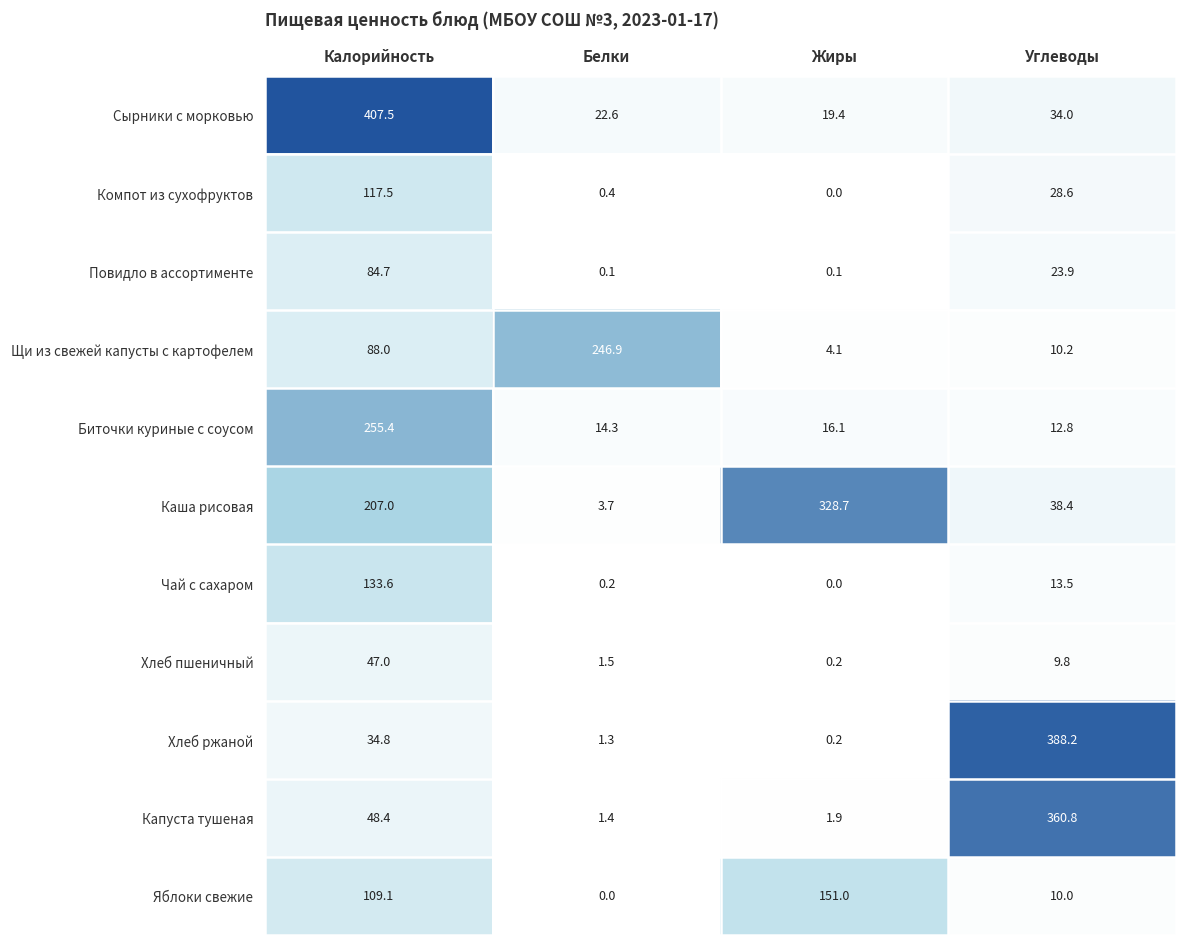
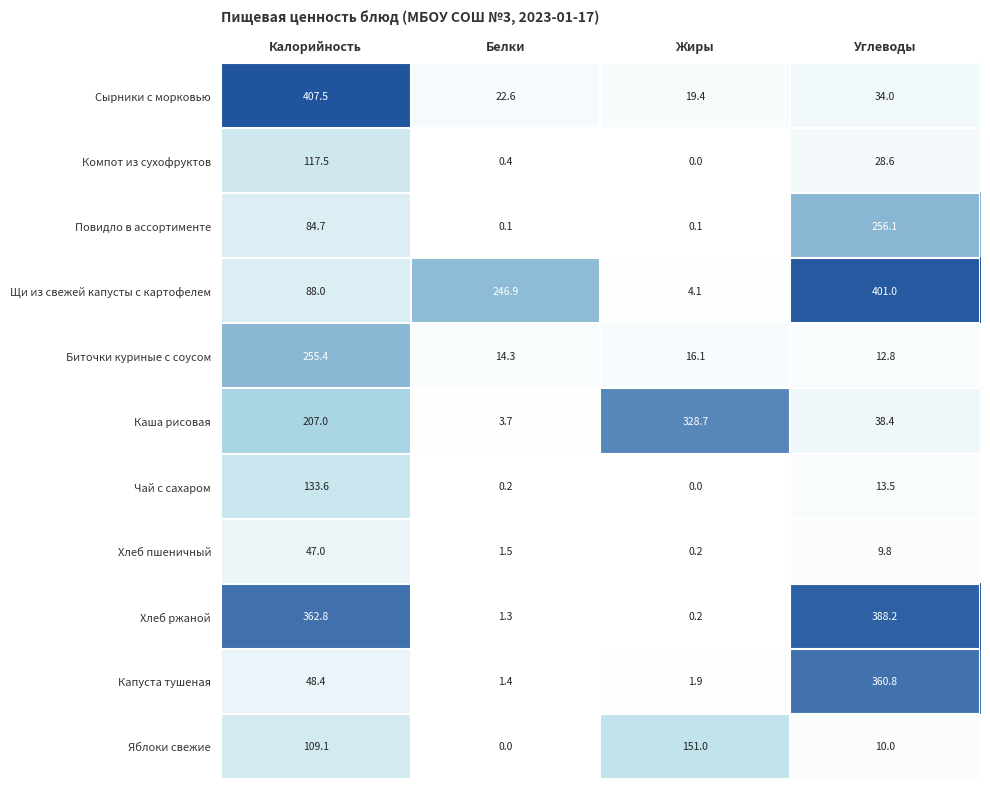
Повидло в ассортименте, Углеводы: 23.9 -> 256.1
Щи из свежей капусты с картофелем, Углеводы: 10.2 -> 401.0
Хлеб ржаной, Калорийность: 34.8 -> 362.8
